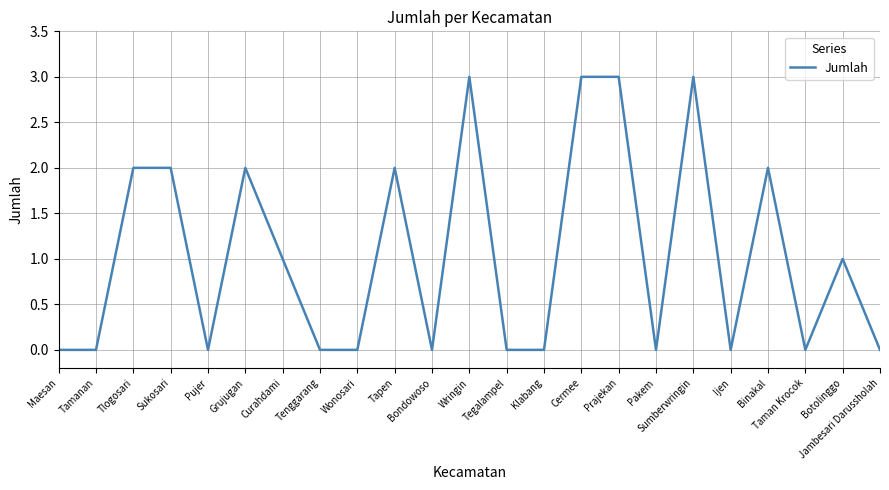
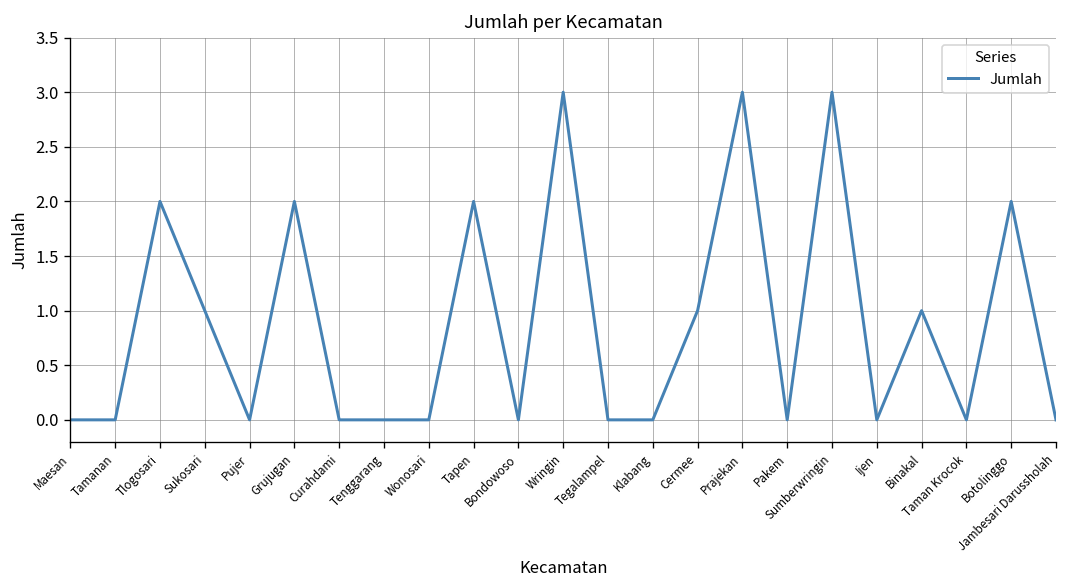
Sukosari: 2 -> 1
Curahdami: 1 -> 0
Cermee: 3 -> 1
Binakal: 2 -> 1
Botolinggo: 1 -> 2
